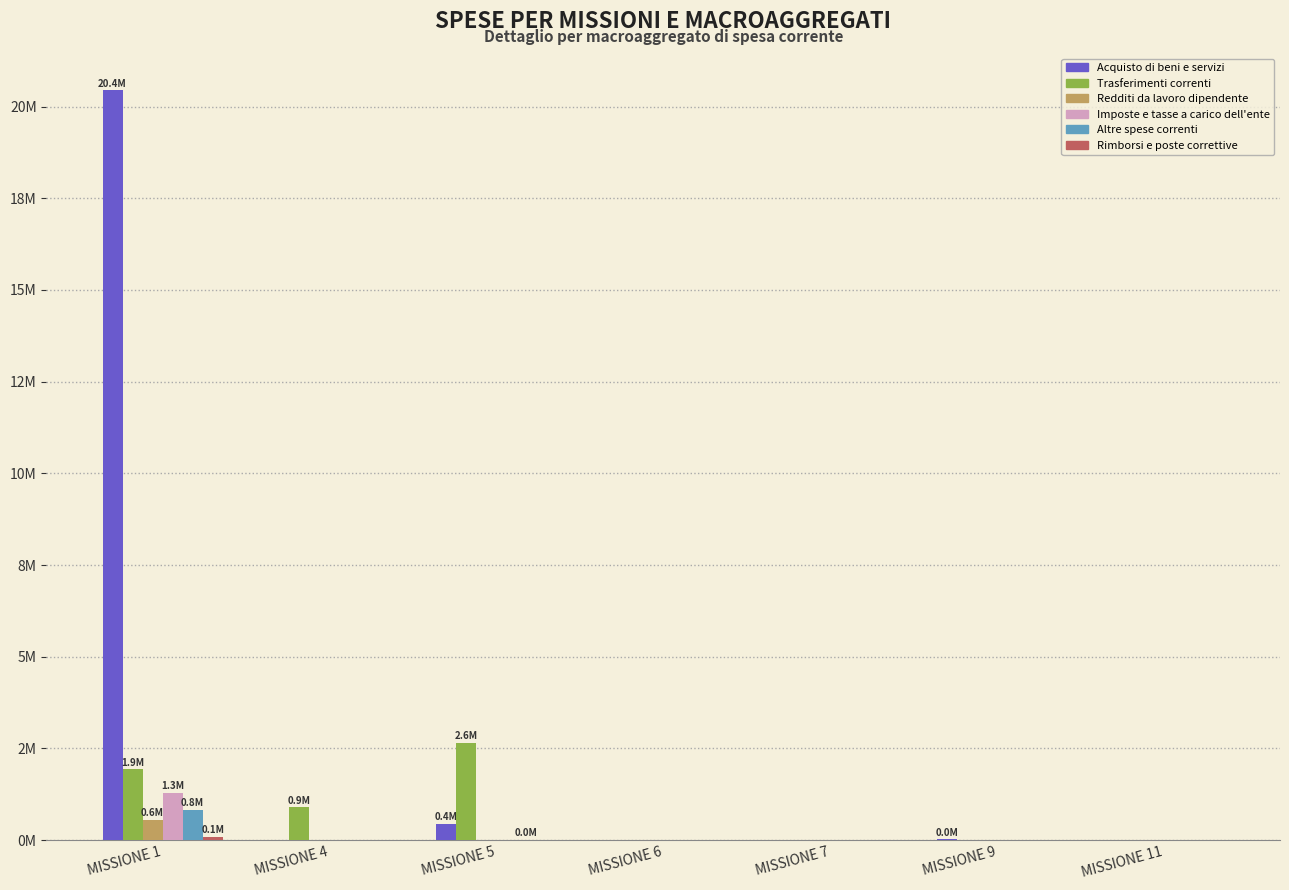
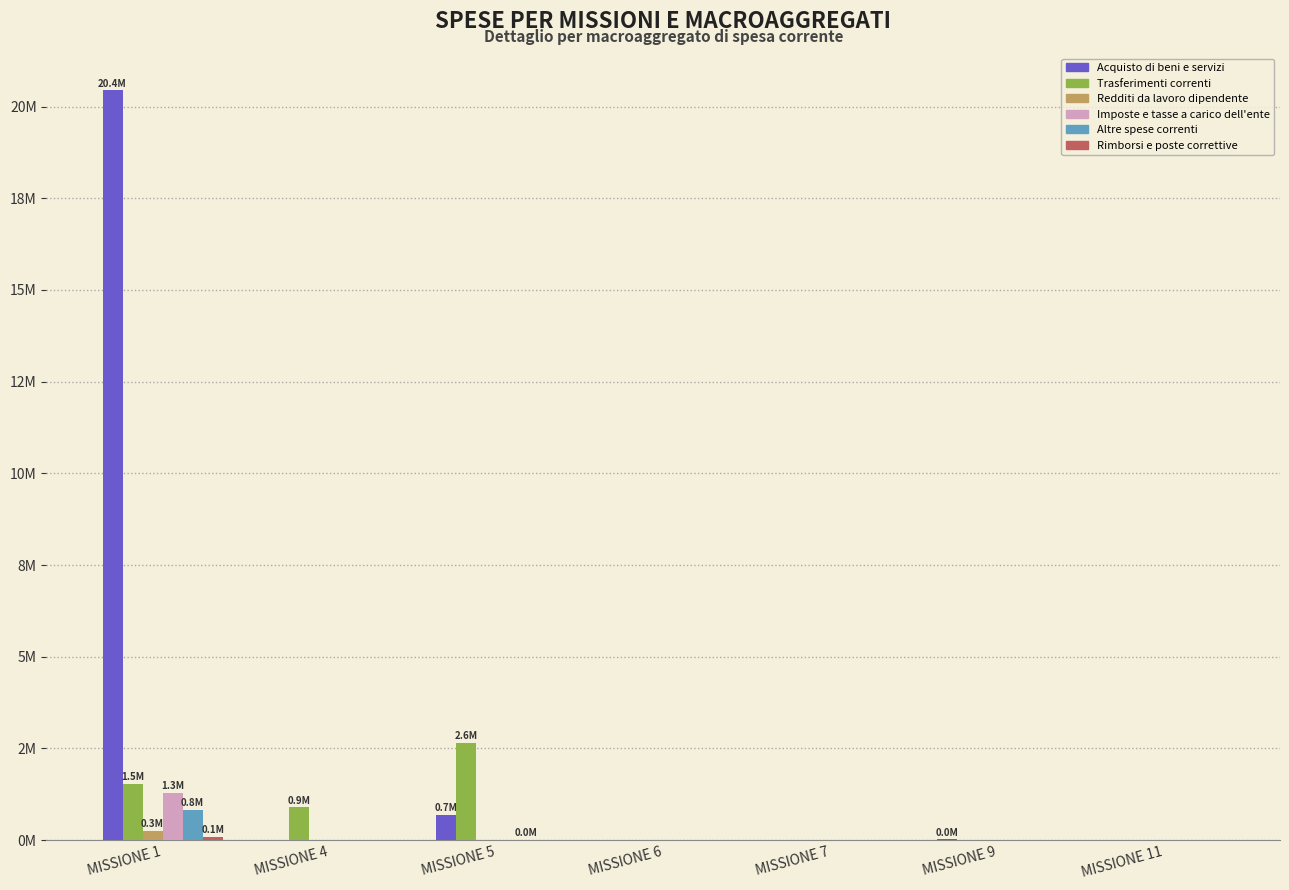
Trasferimenti correnti, MISSIONE 1: 1.9M -> 1.5M
Redditi da lavoro dipendente, MISSIONE 1: 0.6M -> 0.3M
Acquisto di beni e servizi, MISSIONE 5: 0.4M -> 0.7M
